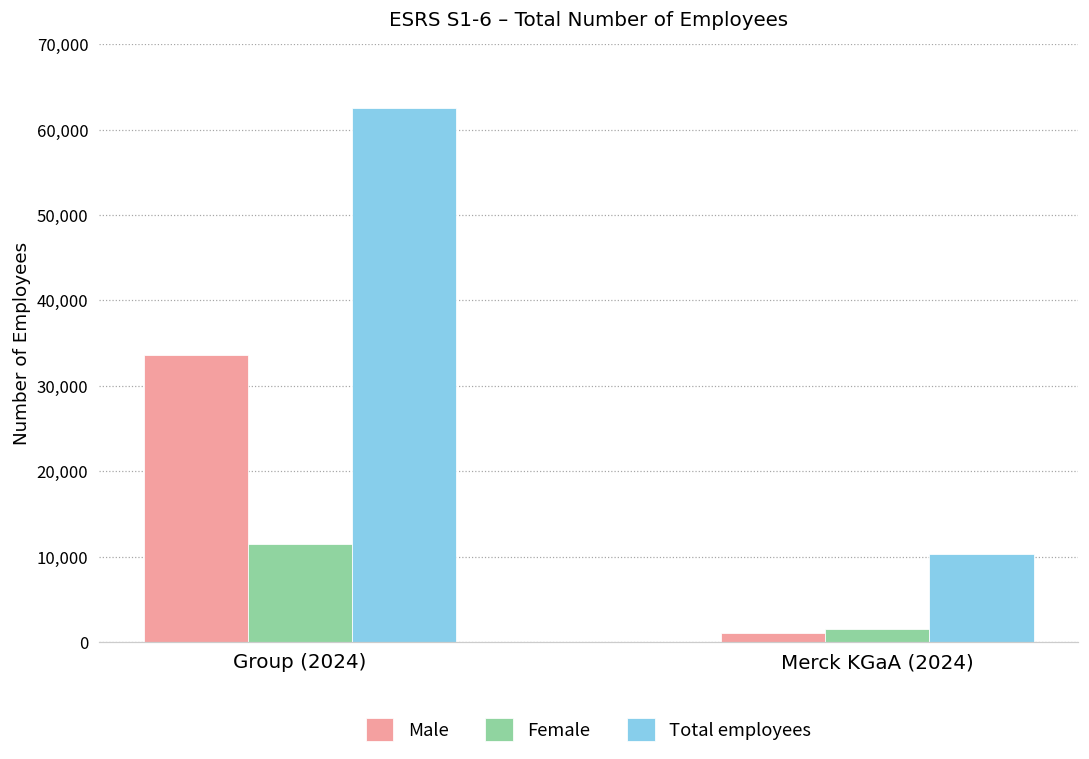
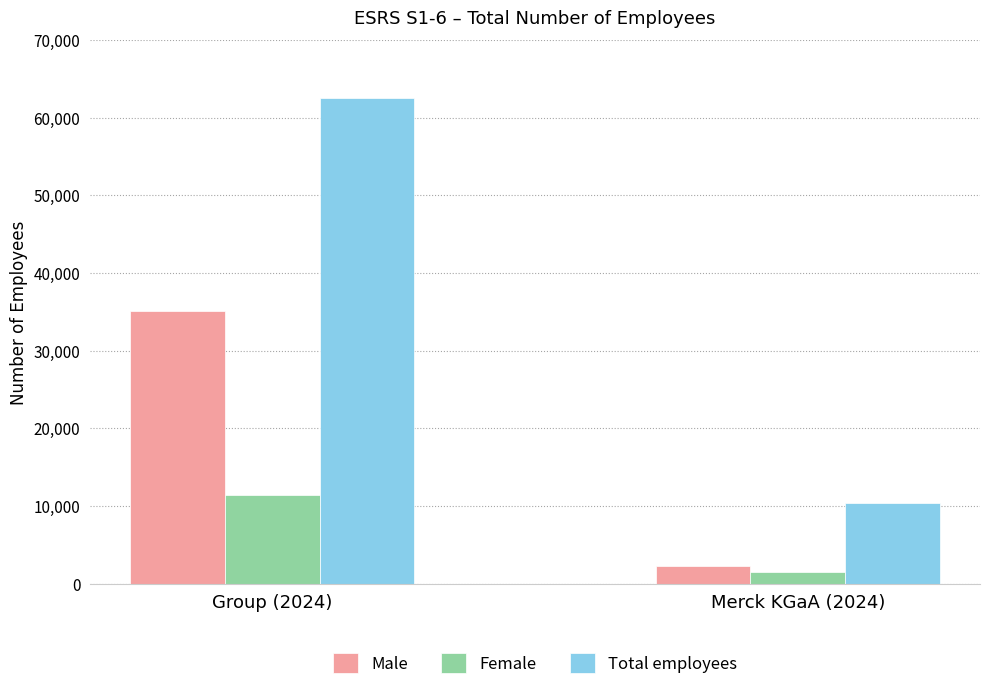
Male, Group (2024): 34,000 -> 35,000
Male, Merck KGaA (2024): 1,000 -> 2,000
